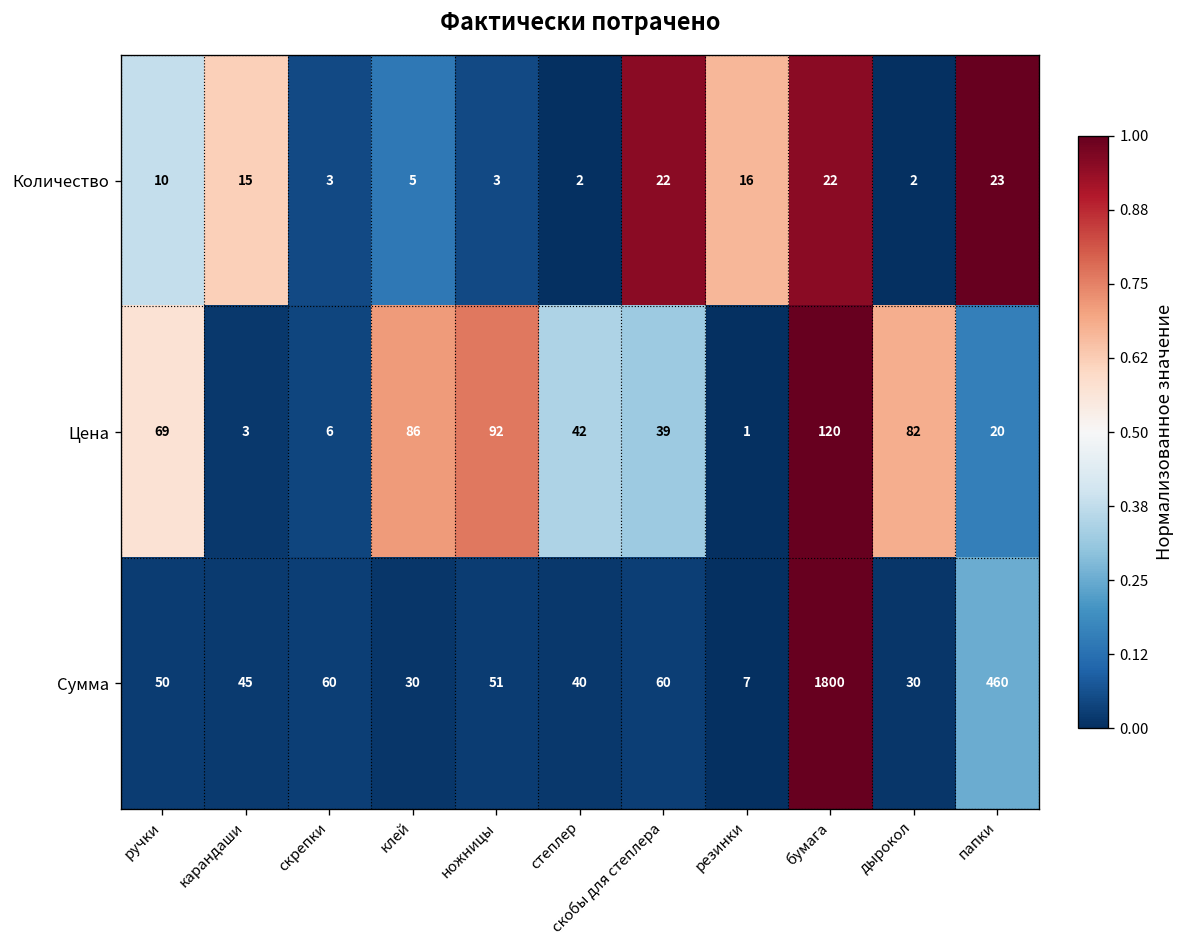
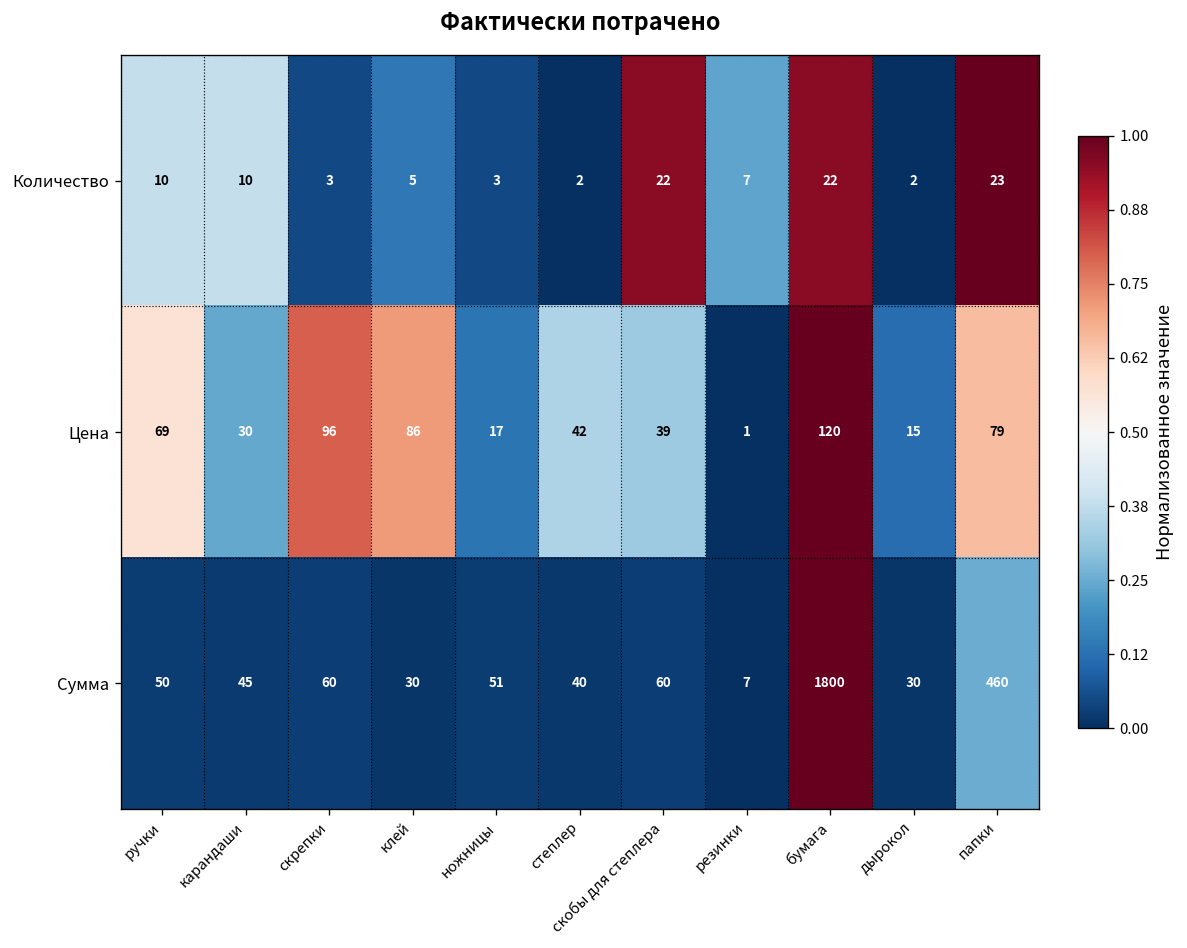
Количество, карандаши: 15 -> 10
Количество, резинки: 16 -> 7
Цена, карандаши: 3 -> 30
Цена, скрепки: 6 -> 96
Цена, ножницы: 92 -> 17
Цена, дырокол: 82 -> 15
Цена, папки: 20 -> 79
